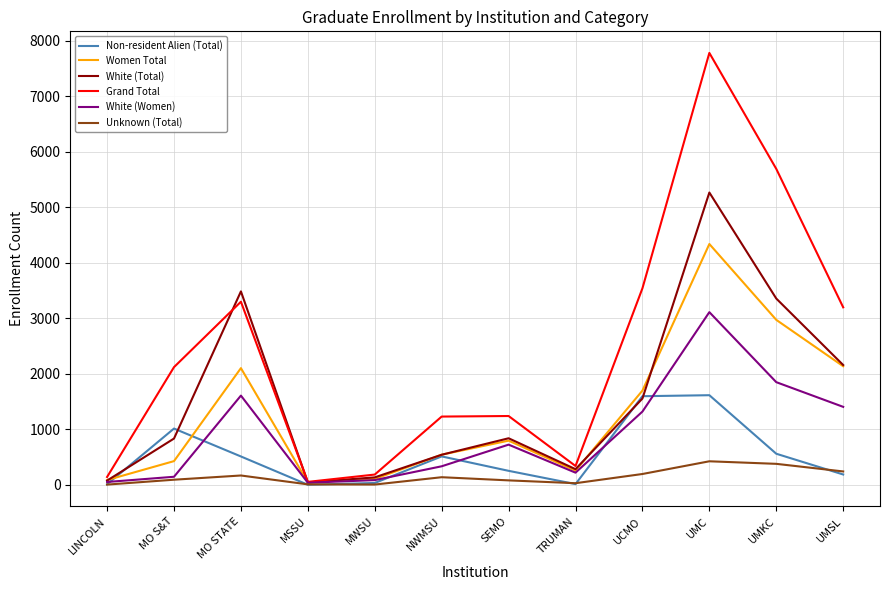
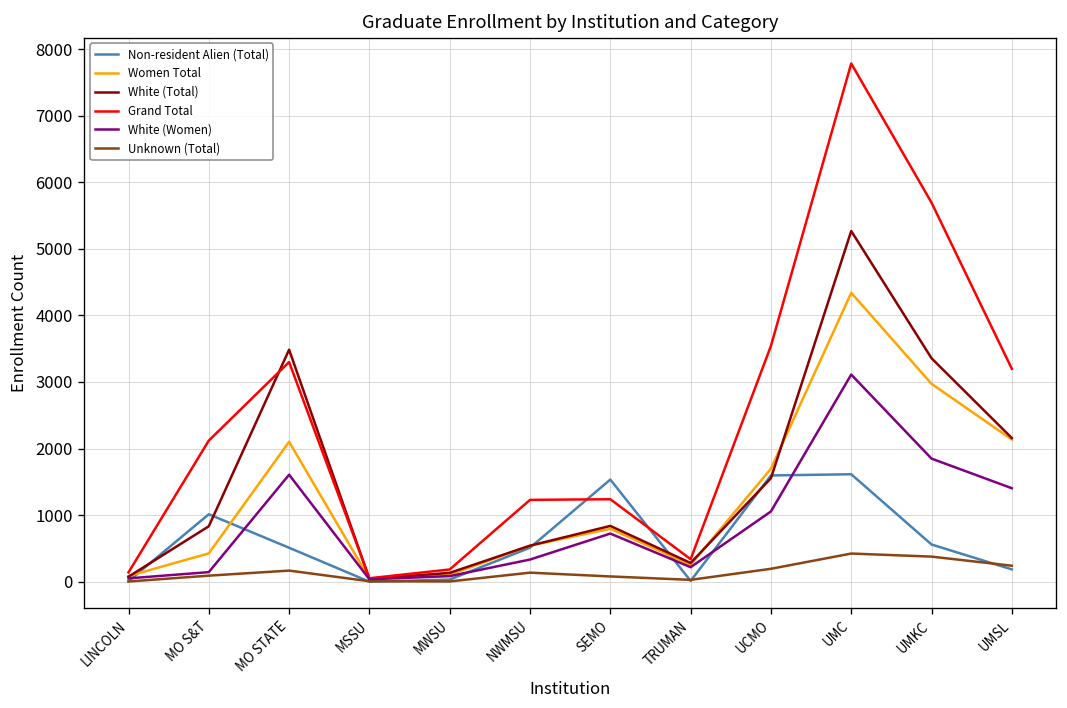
Non-resident Alien (Total), SEMO: 300 -> 1500
White (Women), UCMO: 1300 -> 1100
